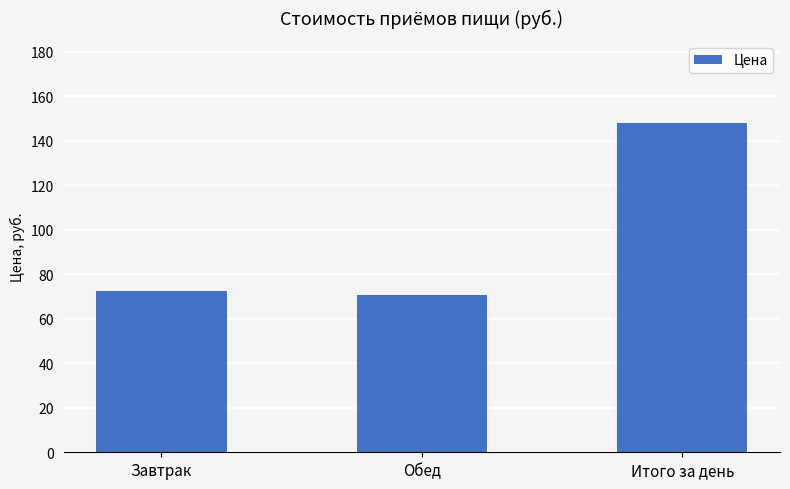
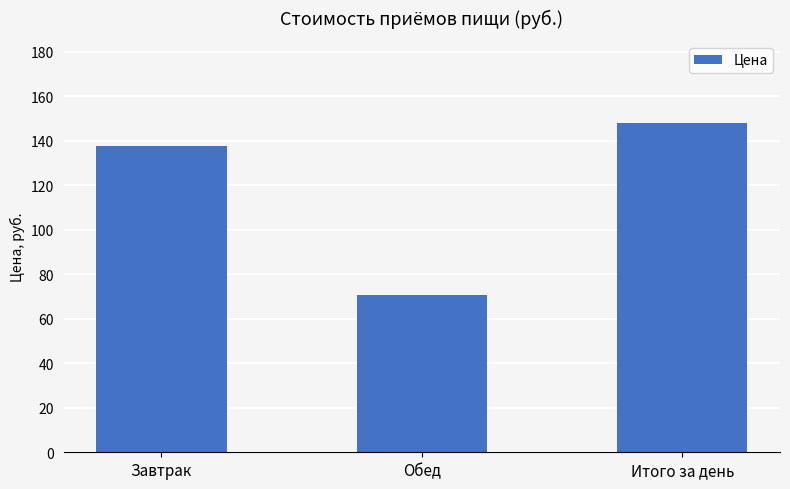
Завтрак: 73 -> 138
